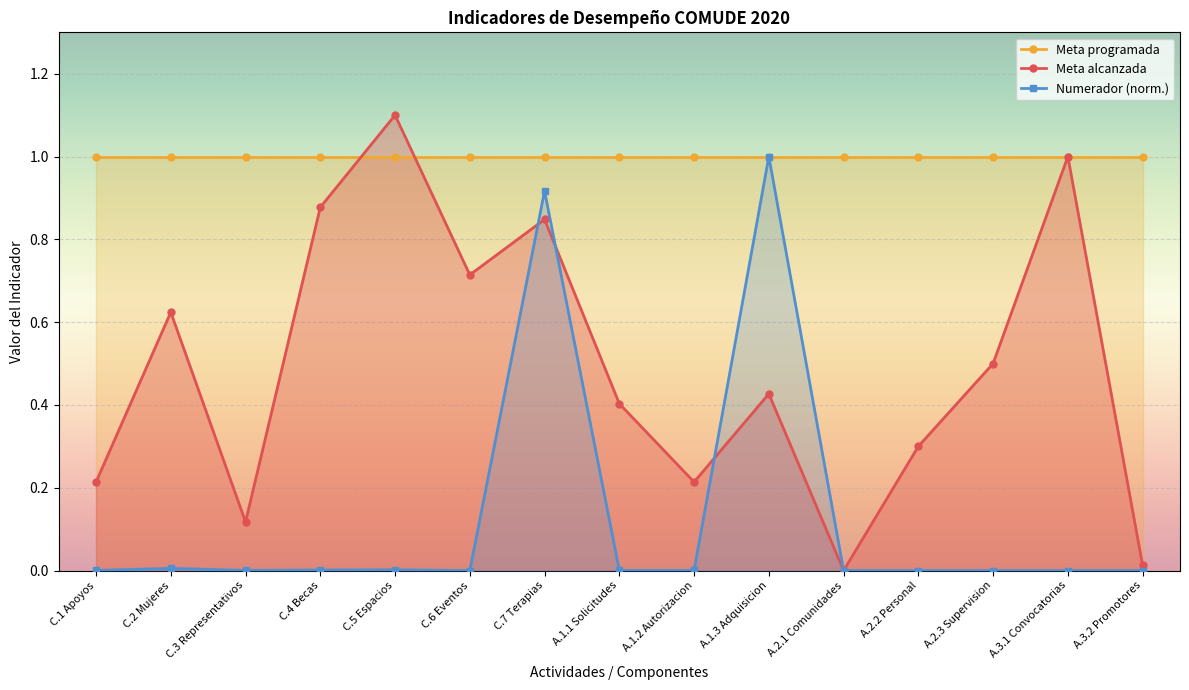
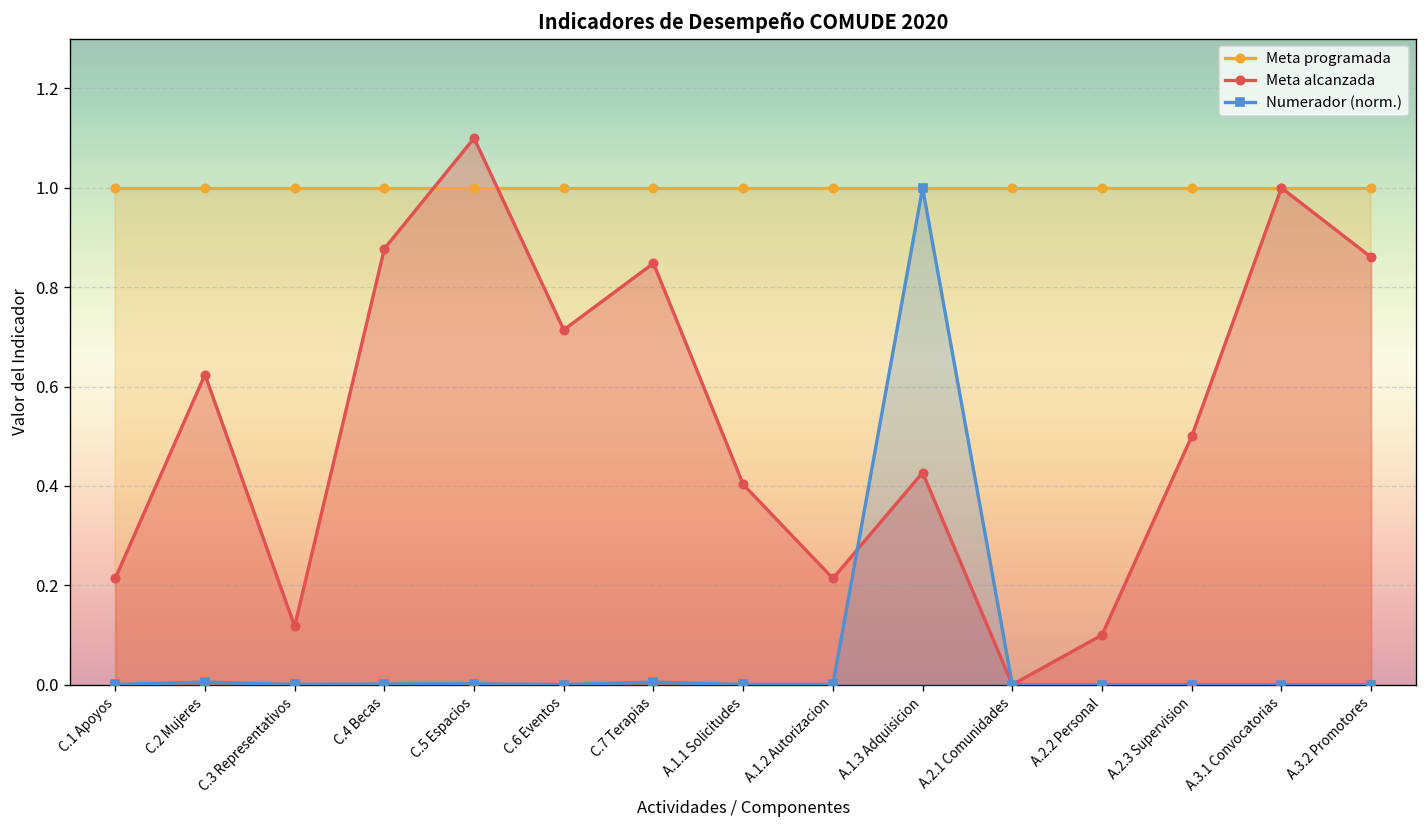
Numerador (norm.), C.7 Terapias: 0.92 -> 0.01
Meta alcanzada, A.2.2 Personal: 0.3 -> 0.1
Meta alcanzada, A.3.2 Promotores: 0.01 -> 0.86
